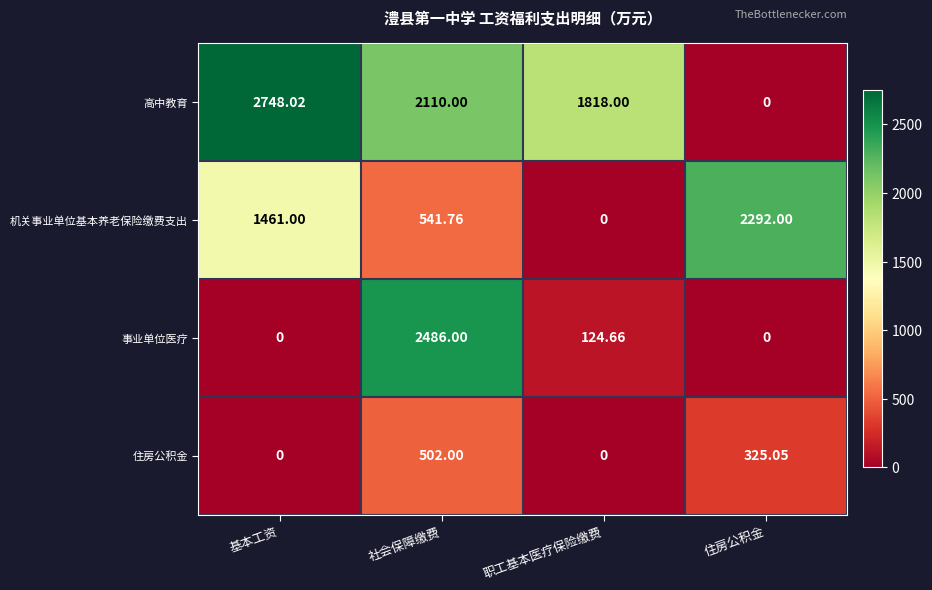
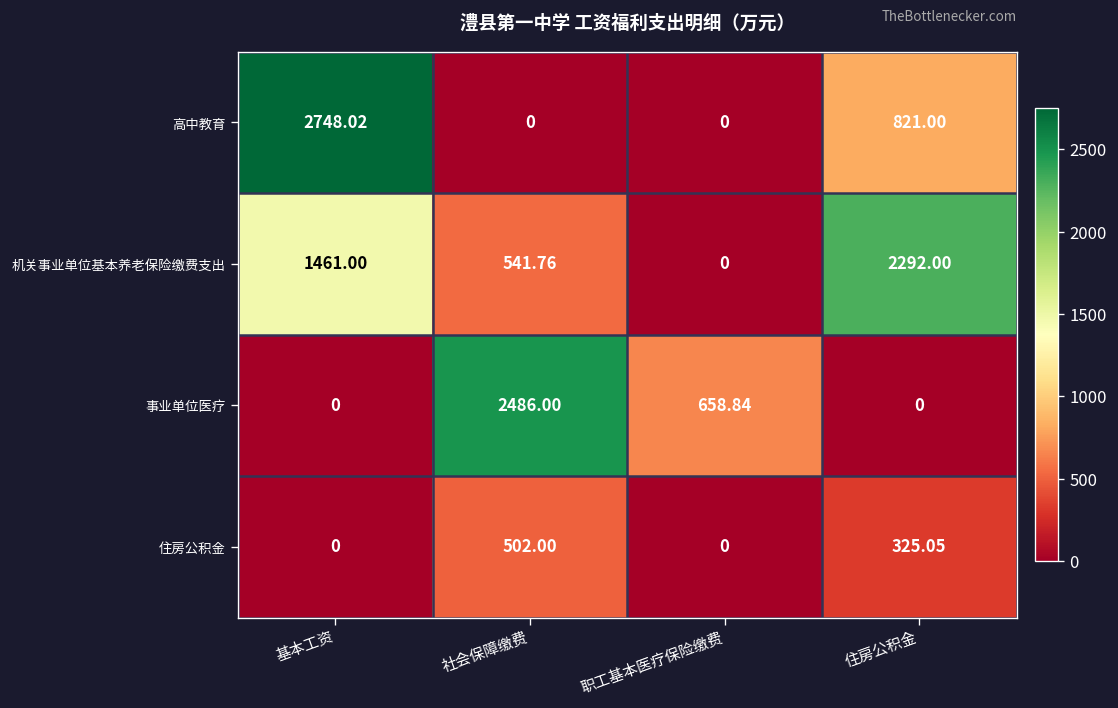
高中教育, 社会保障缴费: 2110.00 -> 0
高中教育, 职工基本医疗保险缴费: 1818.00 -> 0
高中教育, 住房公积金: 0 -> 821.00
事业单位医疗, 职工基本医疗保险缴费: 124.66 -> 658.84
